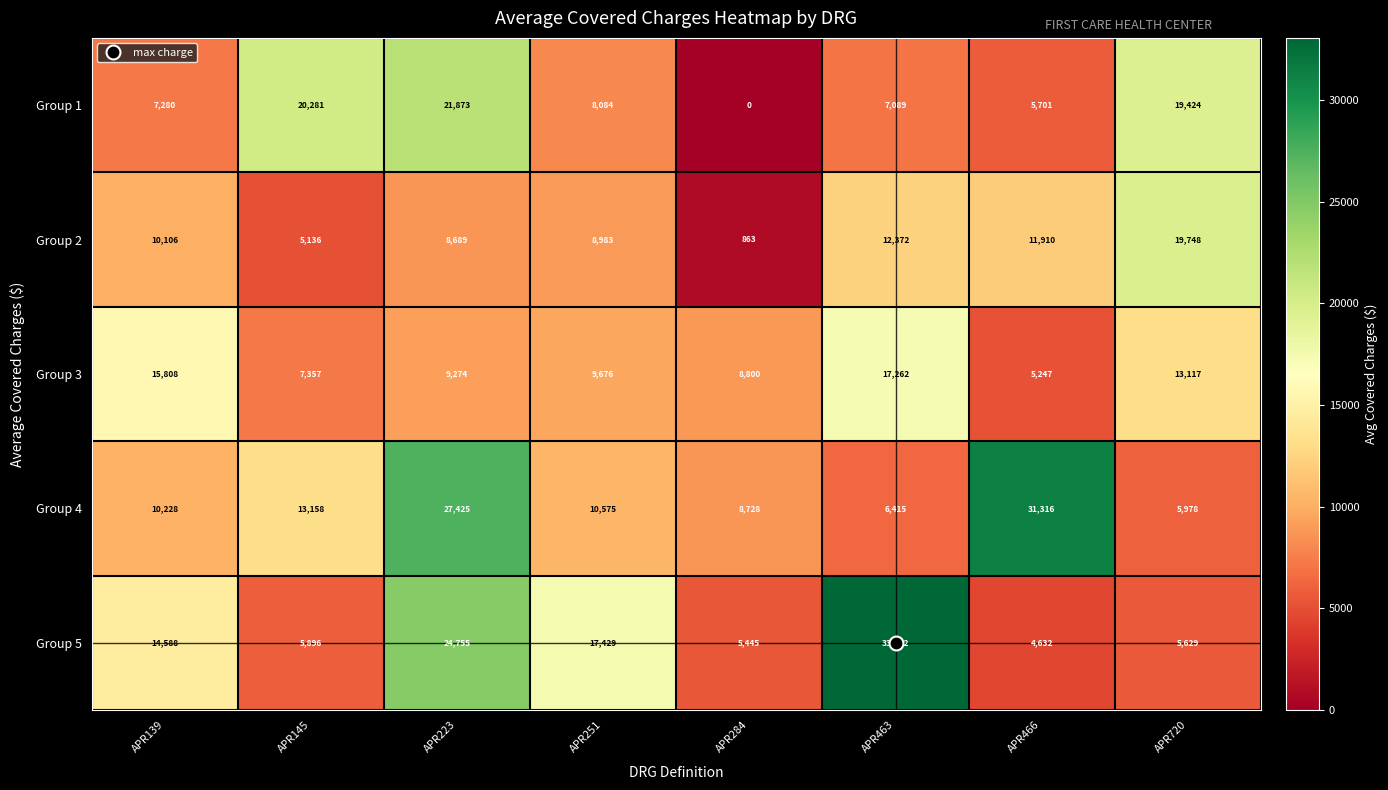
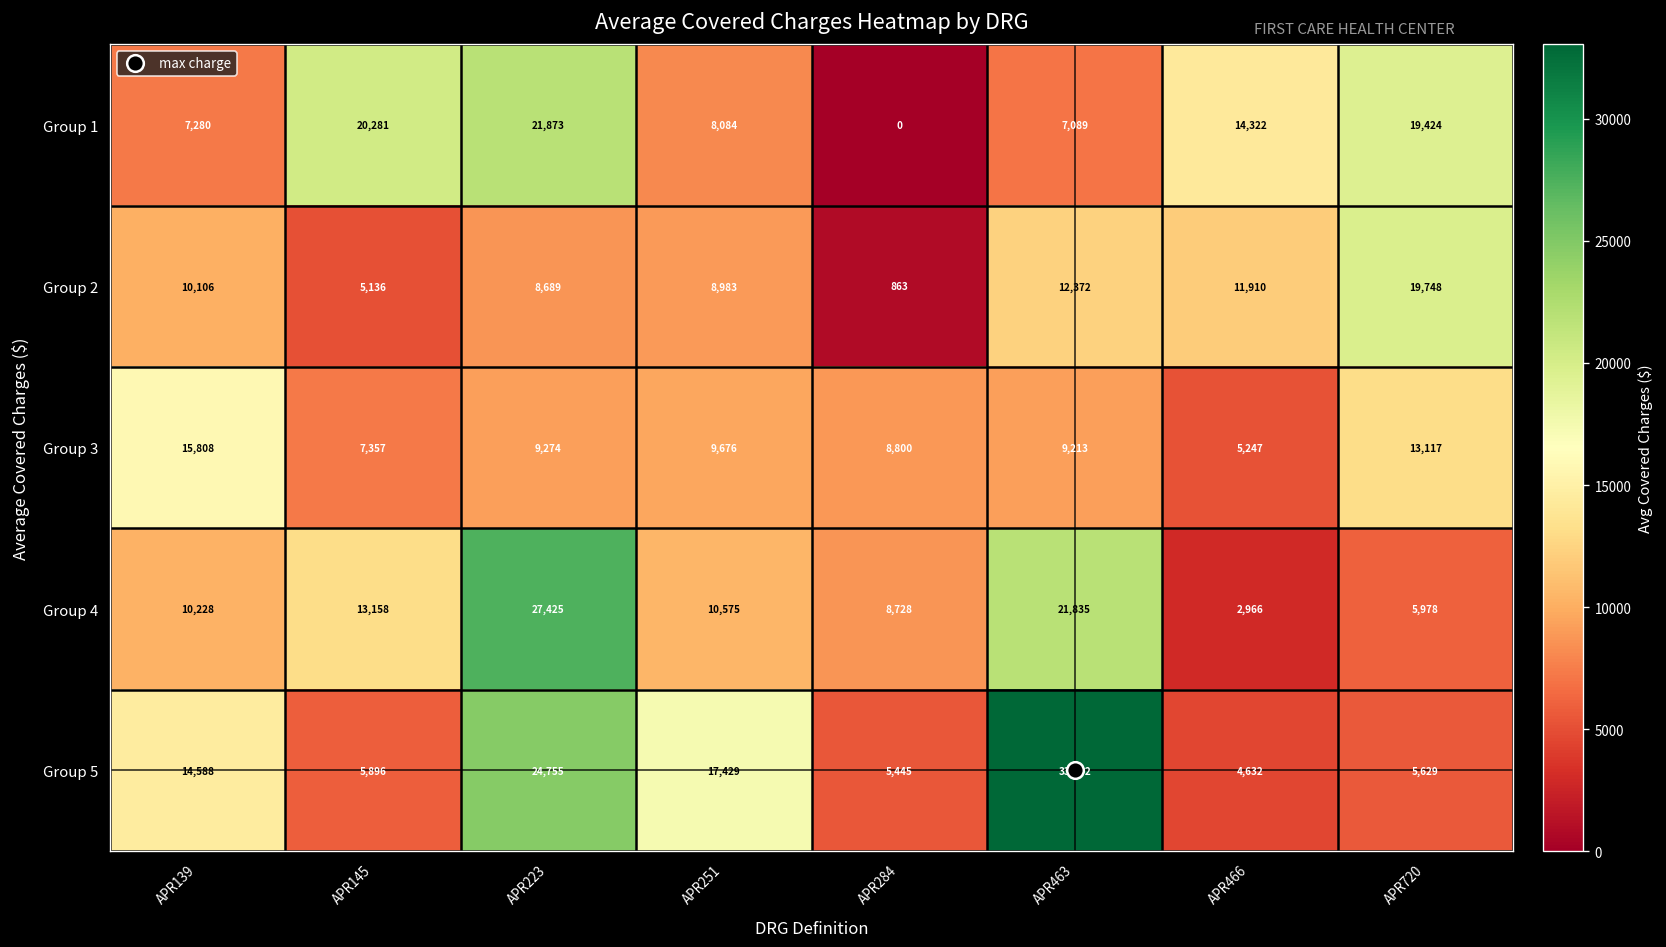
Group 1, APR466: 5,701 -> 14,322
Group 3, APR463: 17,262 -> 9,213
Group 4, APR463: 6,415 -> 21,835
Group 4, APR466: 31,316 -> 2,966
